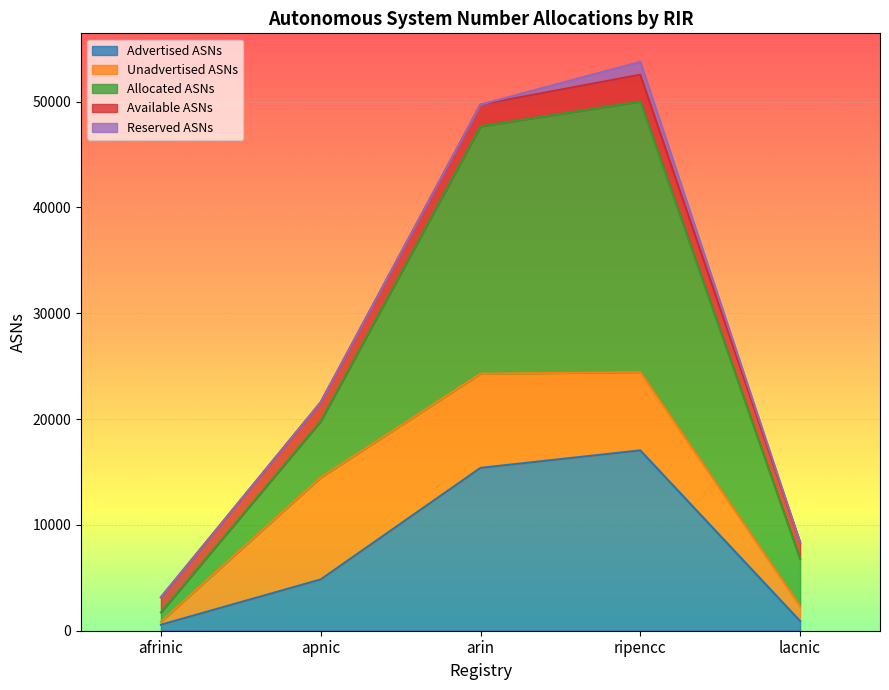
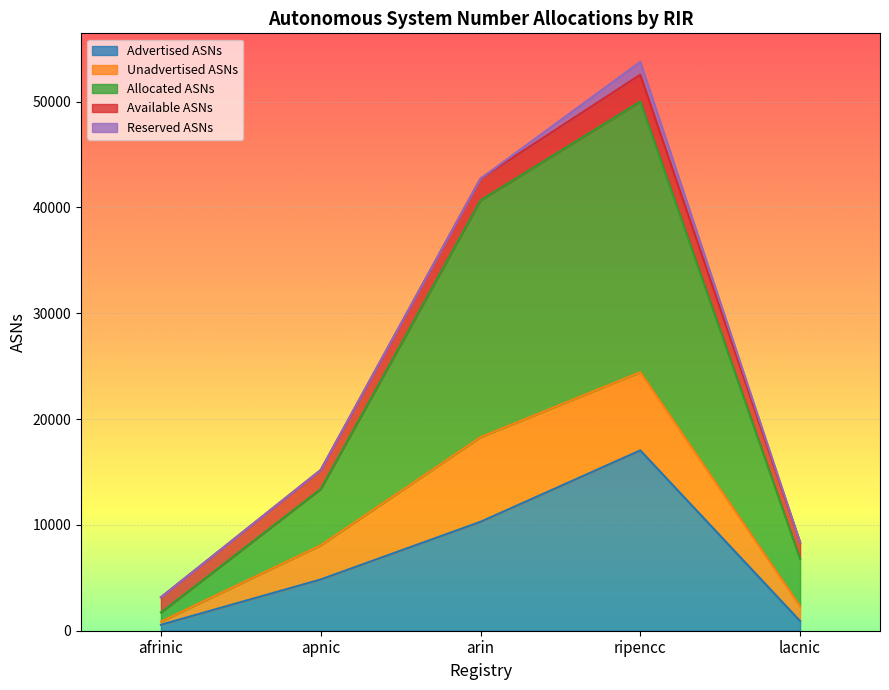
Unadvertised ASNs, apnic: 9600 -> 3200
Advertised ASNs, arin: 15400 -> 10300
Unadvertised ASNs, arin: 8900 -> 8000
Allocated ASNs, arin: 23400 -> 22400
